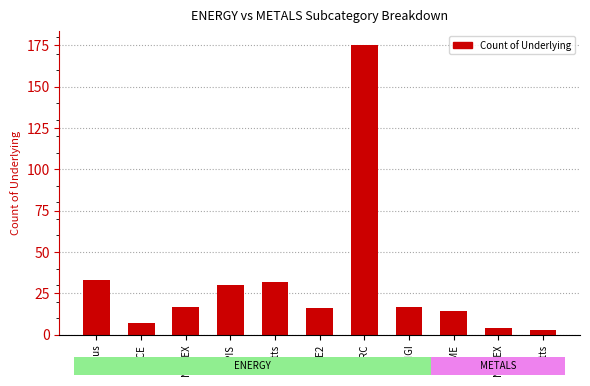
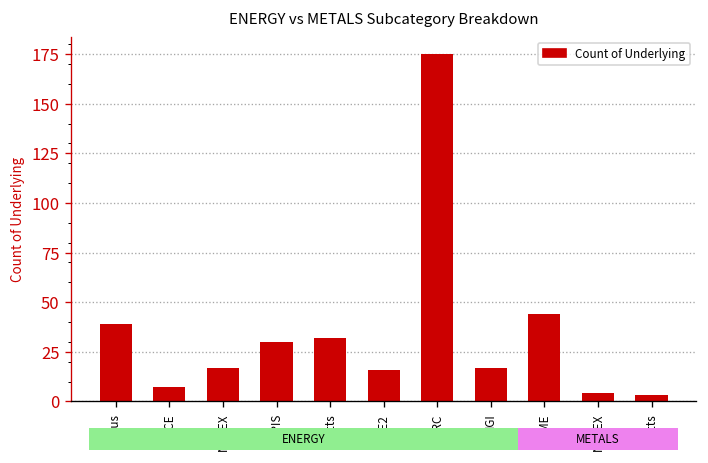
Argus: 33 -> 39
LME: 14 -> 44
